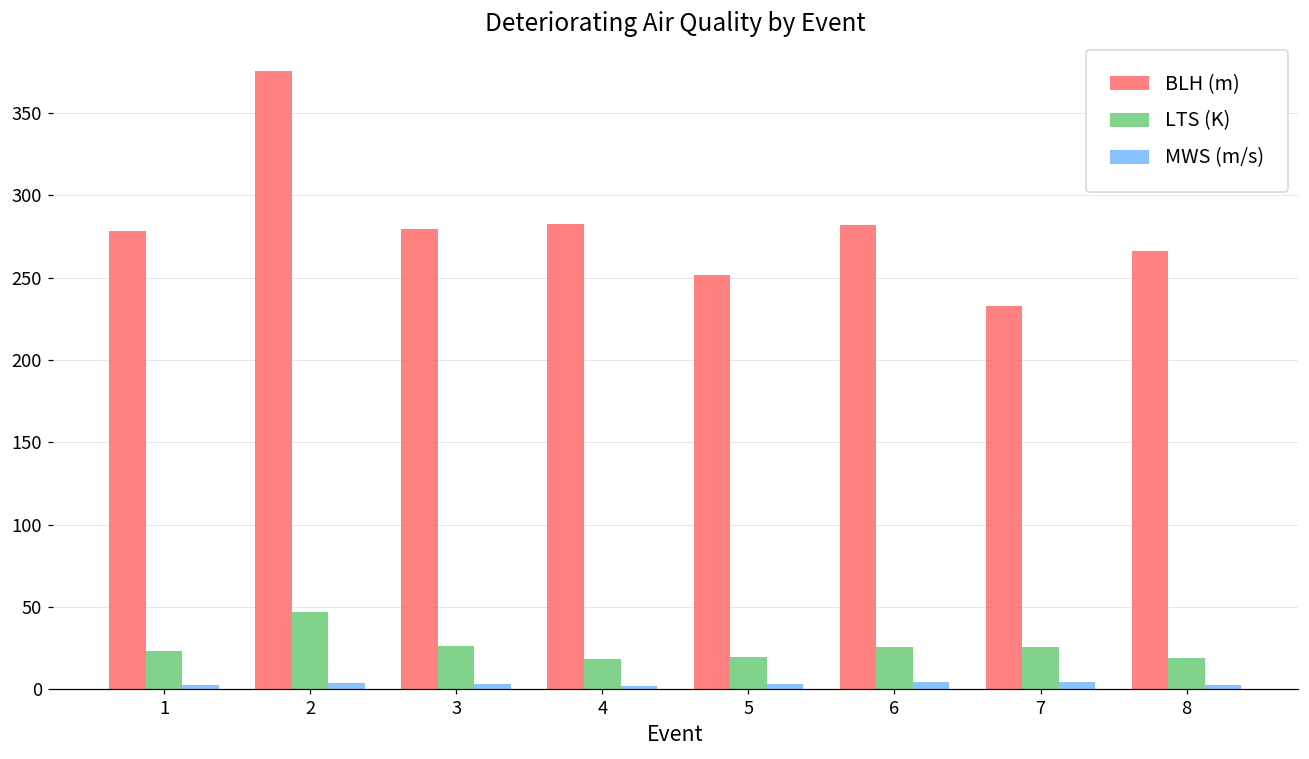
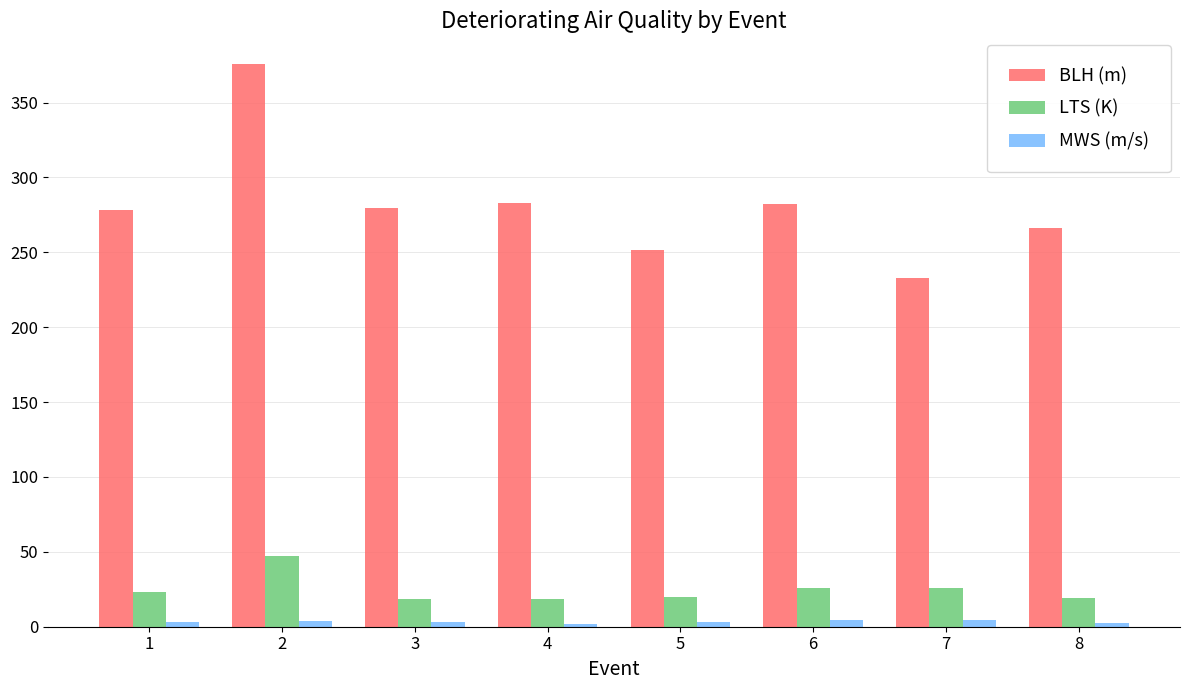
LTS (K), 3: 26 -> 19
